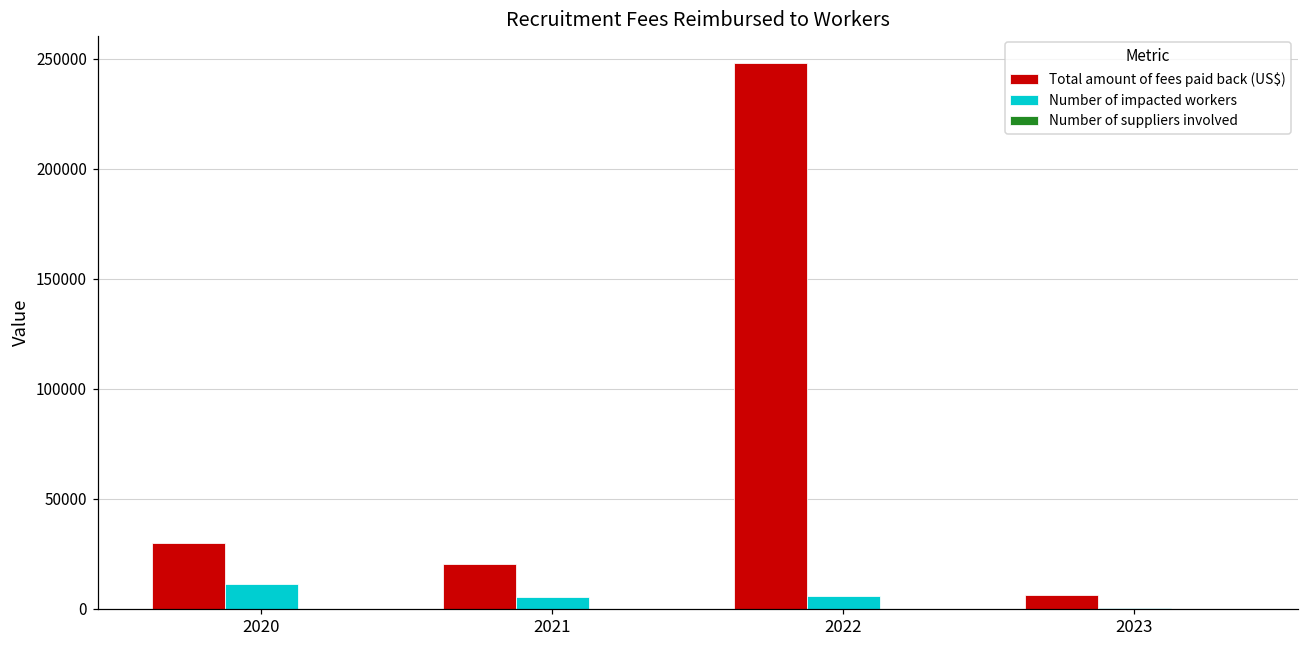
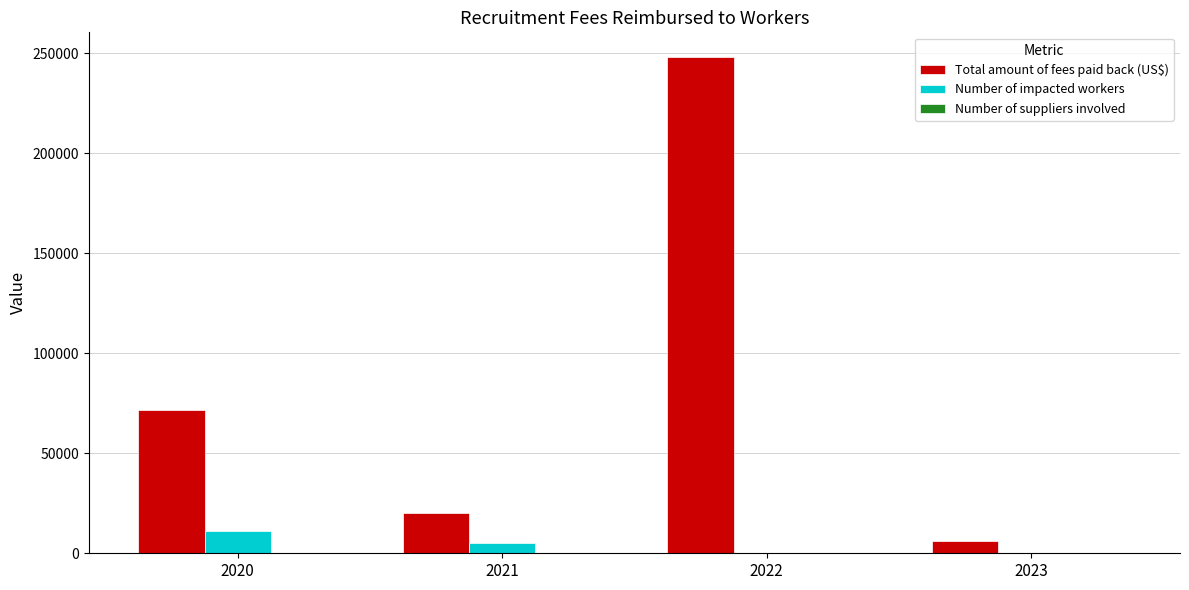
Total amount of fees paid back (US$), 2020: 30000 -> 71000
Number of impacted workers, 2022: 6000 -> 0
